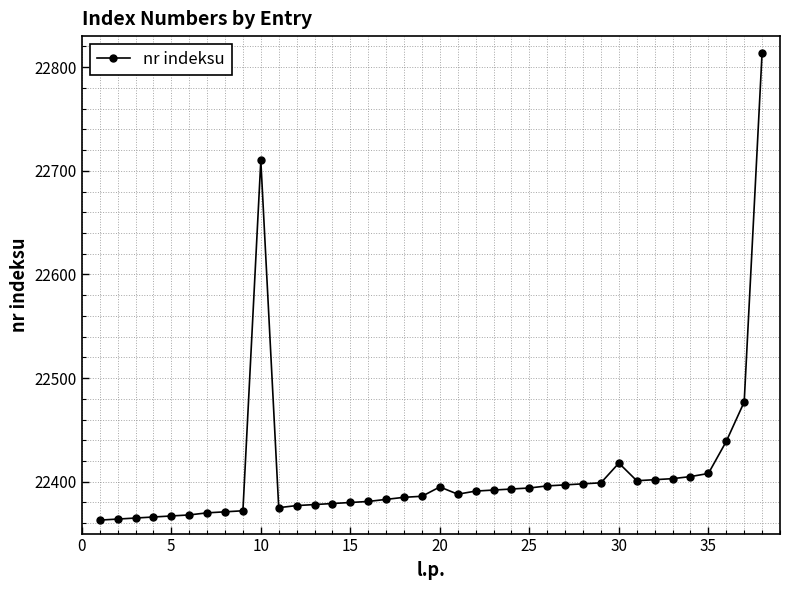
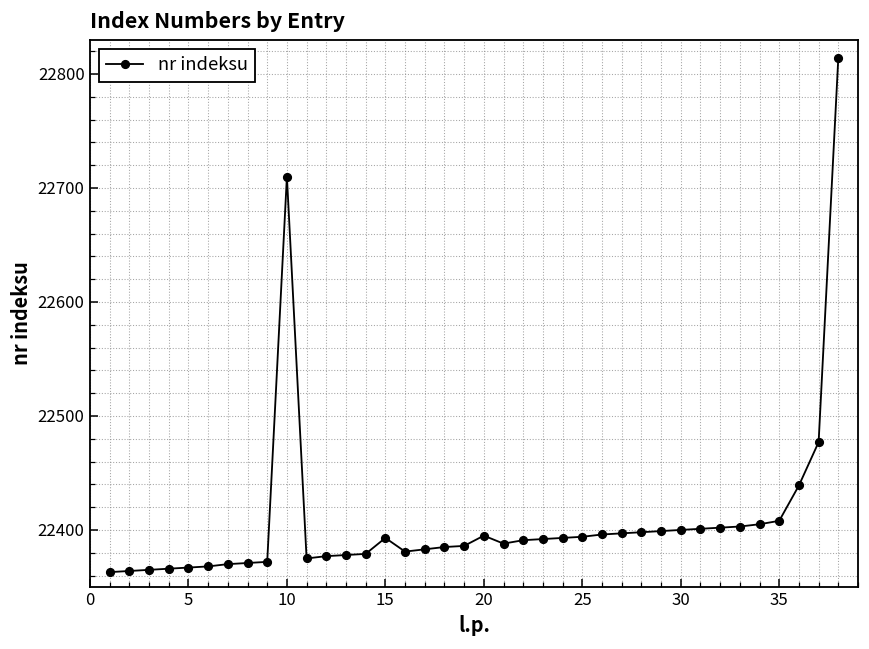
15: 22380 -> 22393
30: 22418 -> 22400
